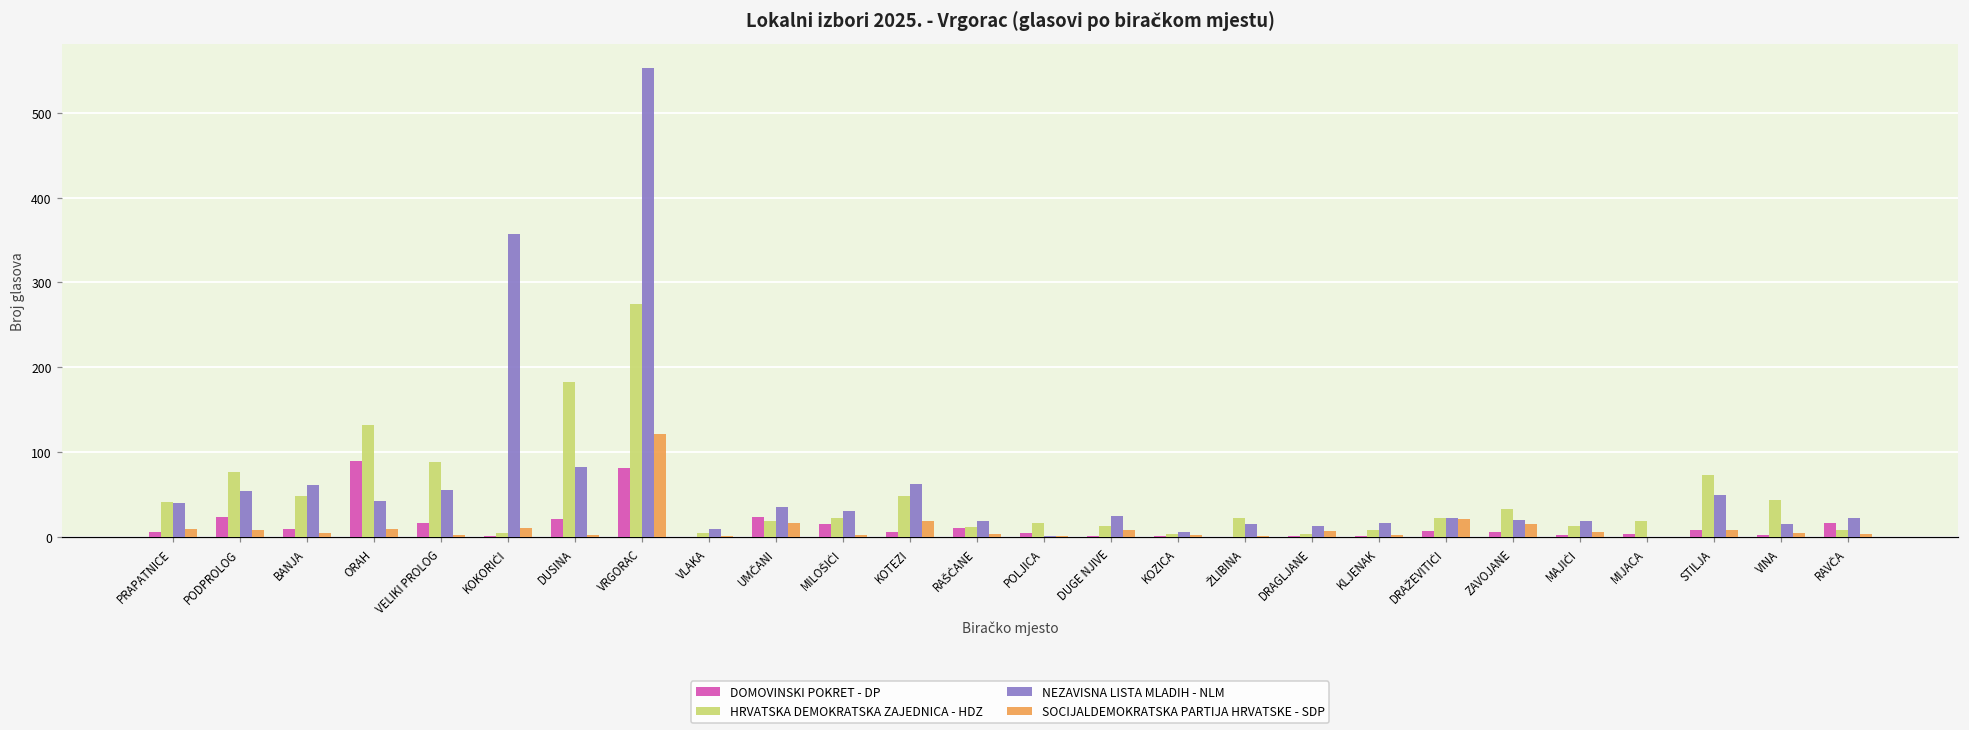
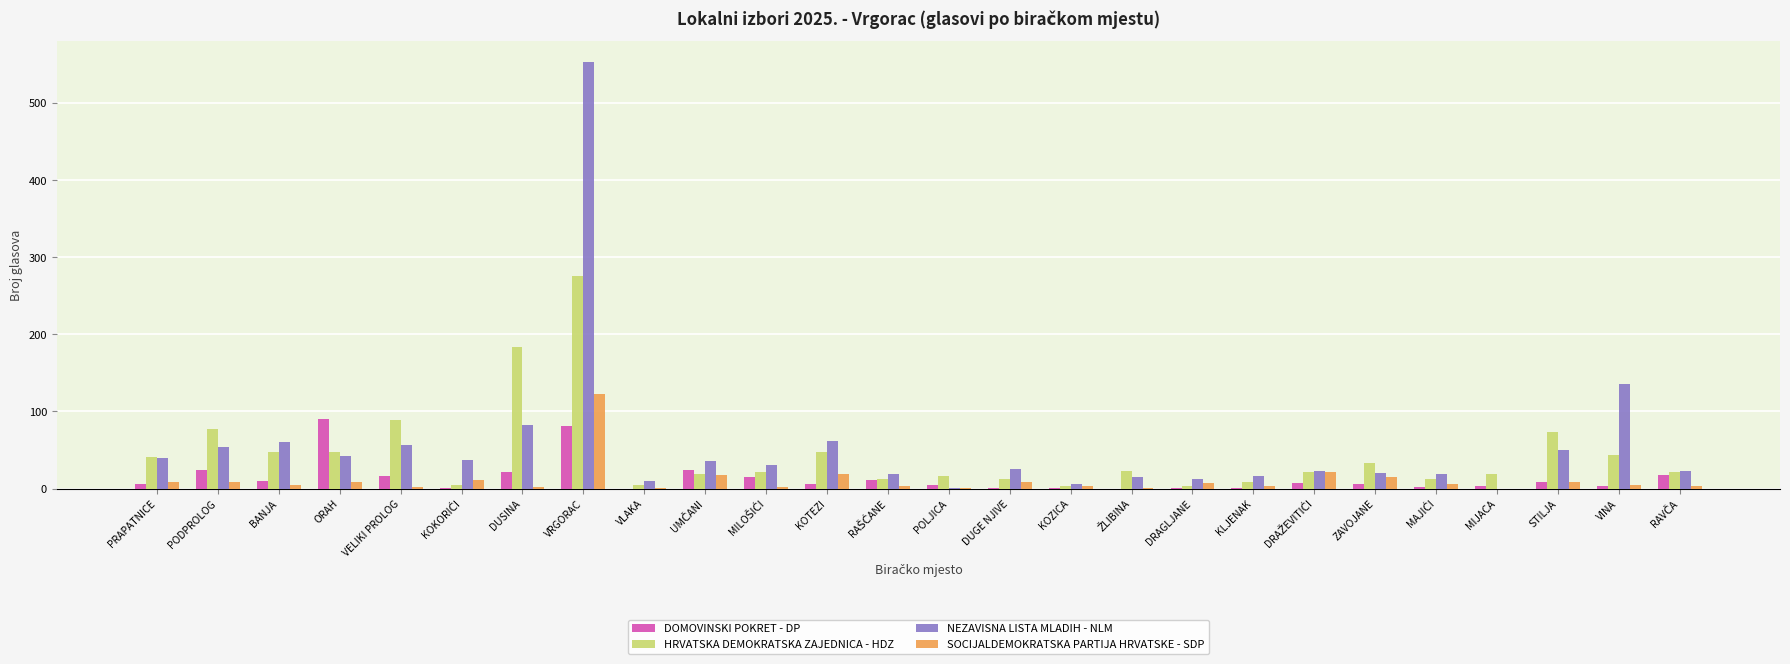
HRVATSKA DEMOKRATSKA ZAJEDNICA - HDZ, ORAH: 130 -> 50
NEZAVISNA LISTA MLADIH - NLM, KOKORIĆI: 360 -> 40
NEZAVISNA LISTA MLADIH - NLM, VINA: 20 -> 140
HRVATSKA DEMOKRATSKA ZAJEDNICA - HDZ, RAVČA: 10 -> 20
